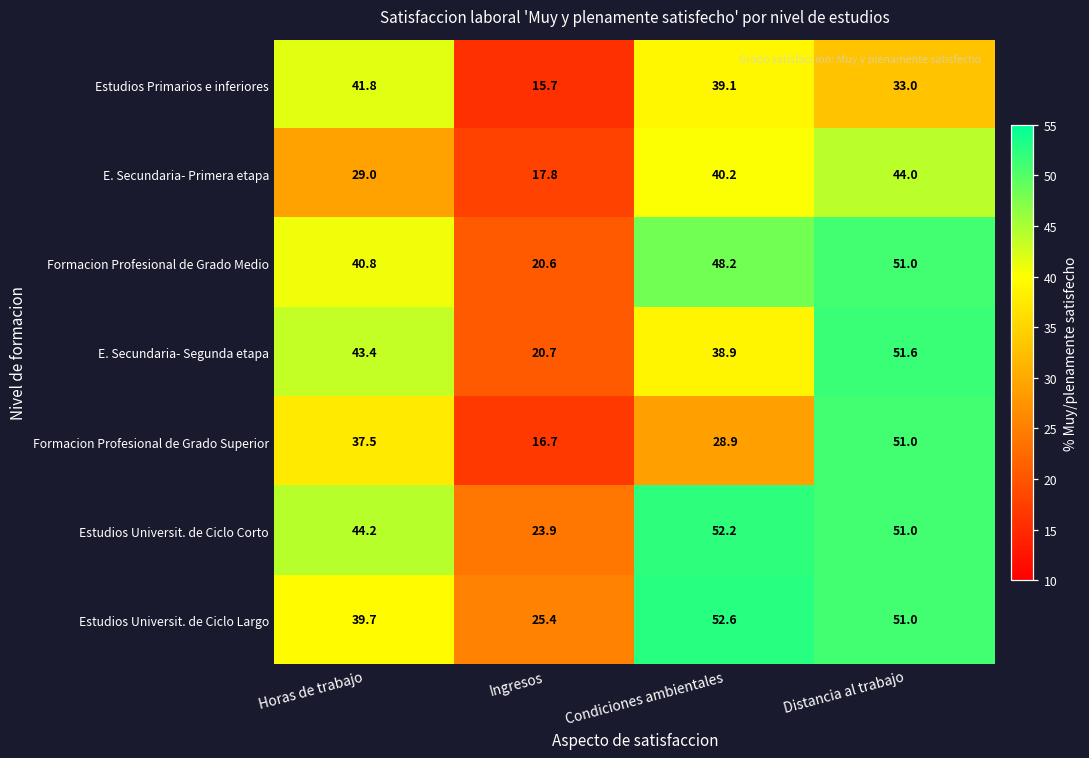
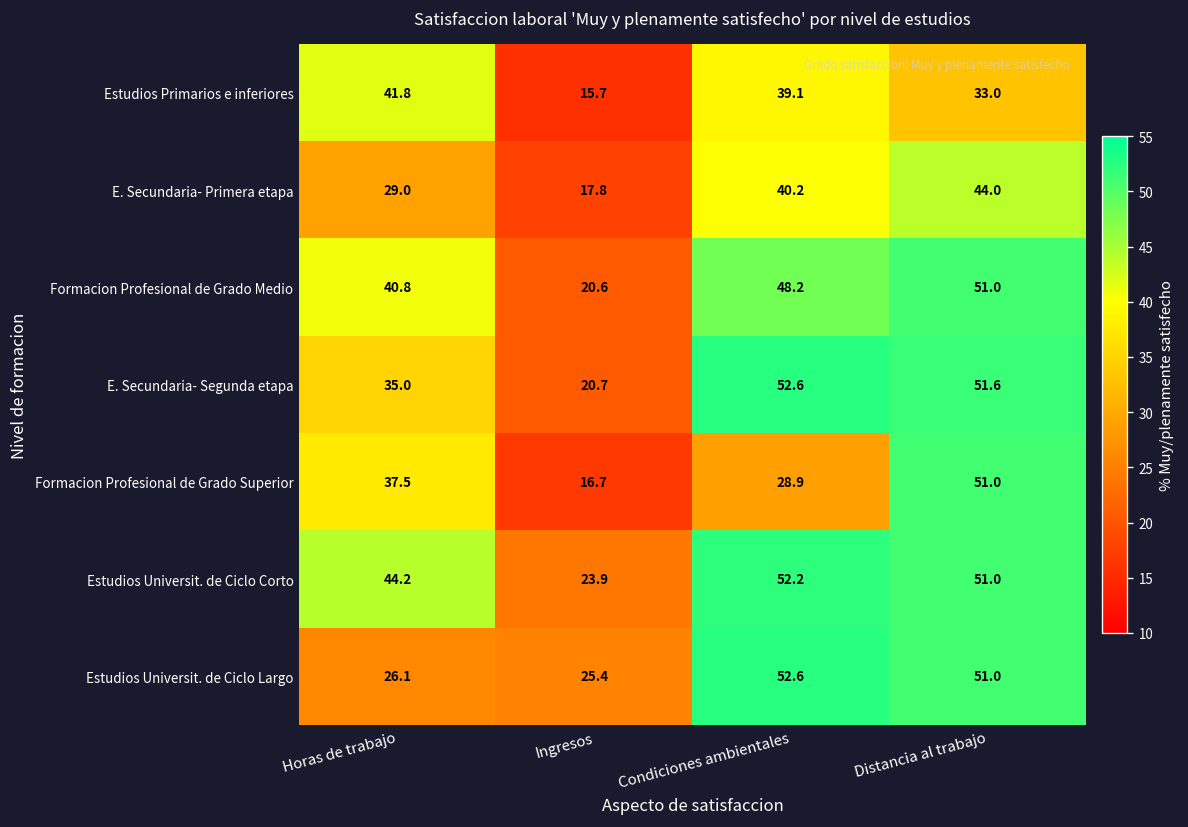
E. Secundaria- Segunda etapa, Horas de trabajo: 43.4 -> 35.0
E. Secundaria- Segunda etapa, Condiciones ambientales: 38.9 -> 52.6
Estudios Universit. de Ciclo Largo, Horas de trabajo: 39.7 -> 26.1
